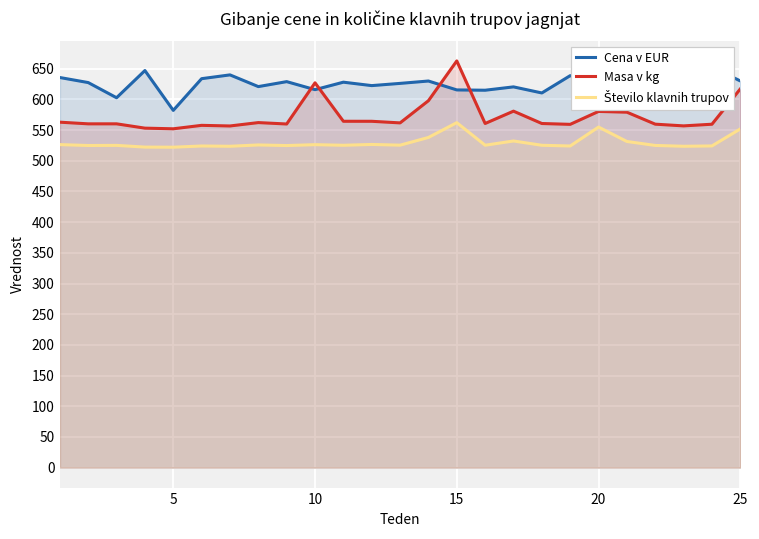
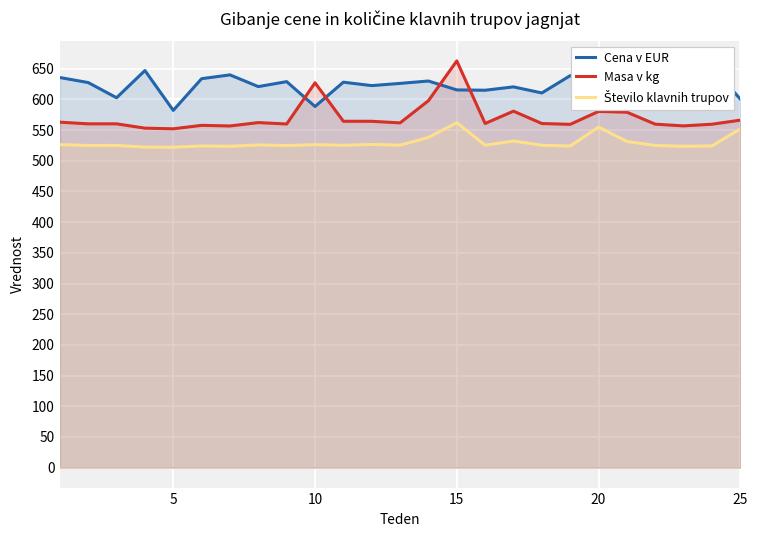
Cena v EUR, 10: 620 -> 590
Cena v EUR, 25: 630 -> 600
Masa v kg, 25: 620 -> 570
